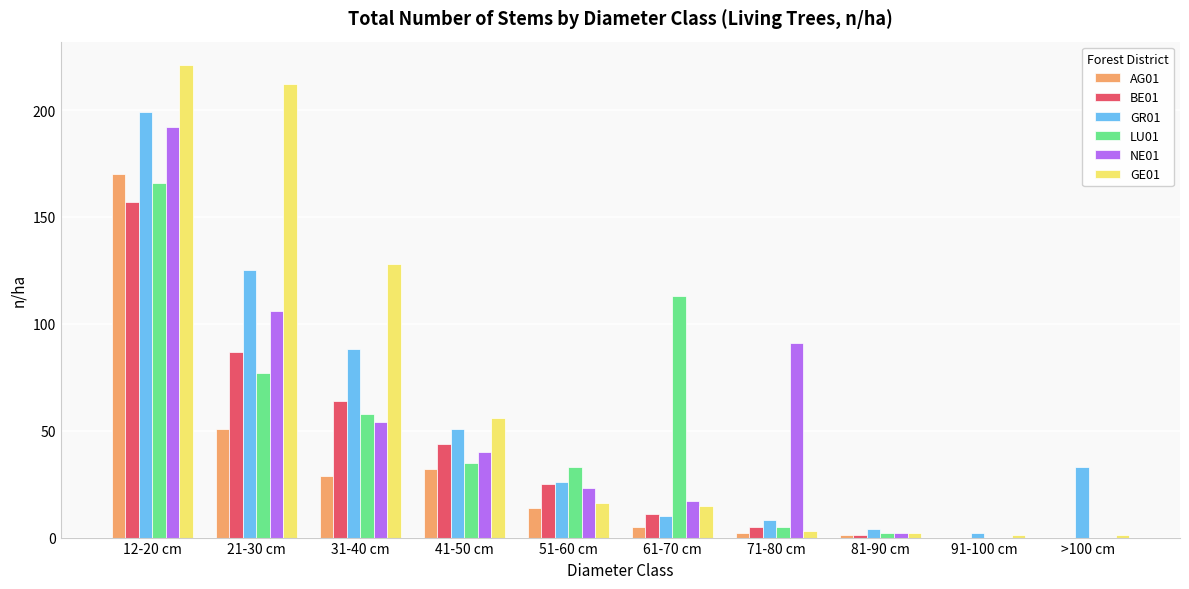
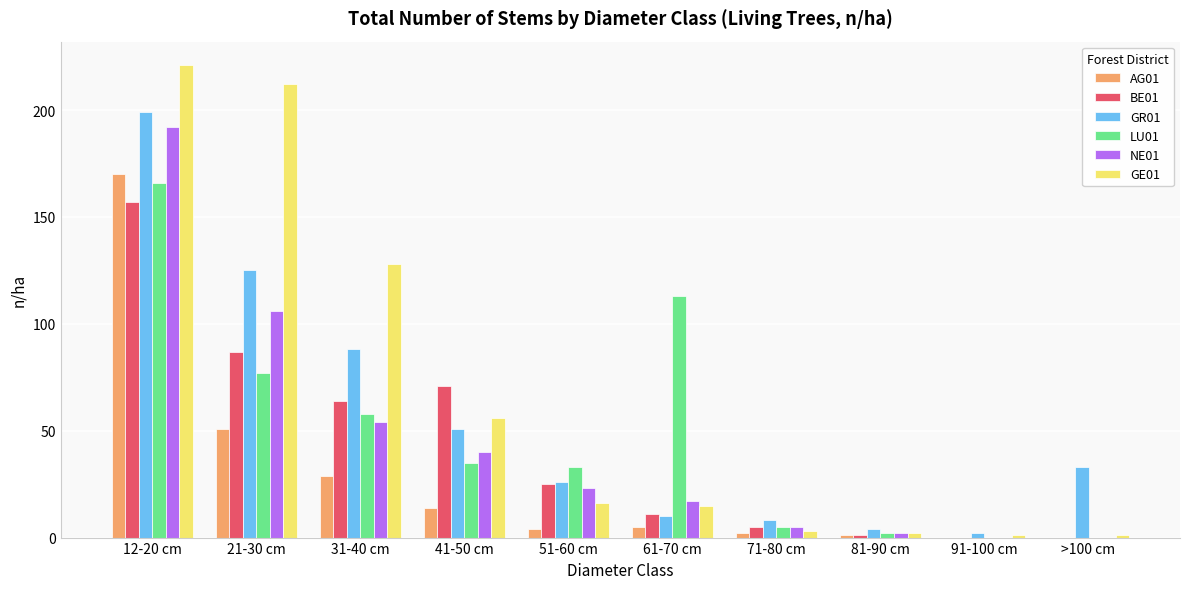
AG01, 41-50 cm: 32 -> 14
BE01, 41-50 cm: 44 -> 71
AG01, 51-60 cm: 14 -> 4
NE01, 71-80 cm: 91 -> 5
